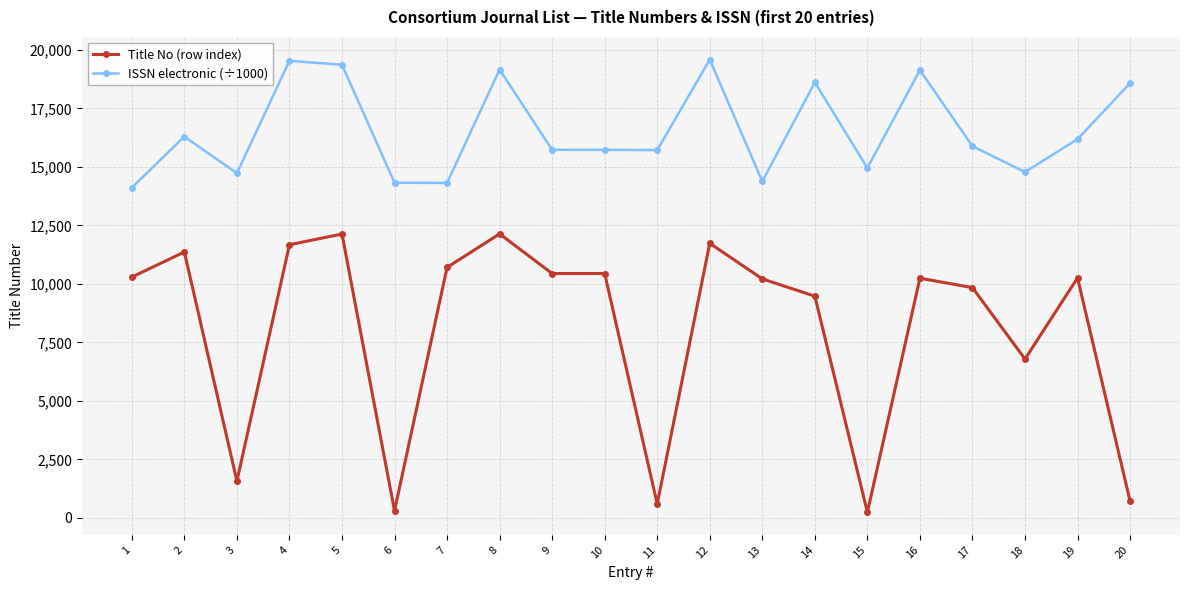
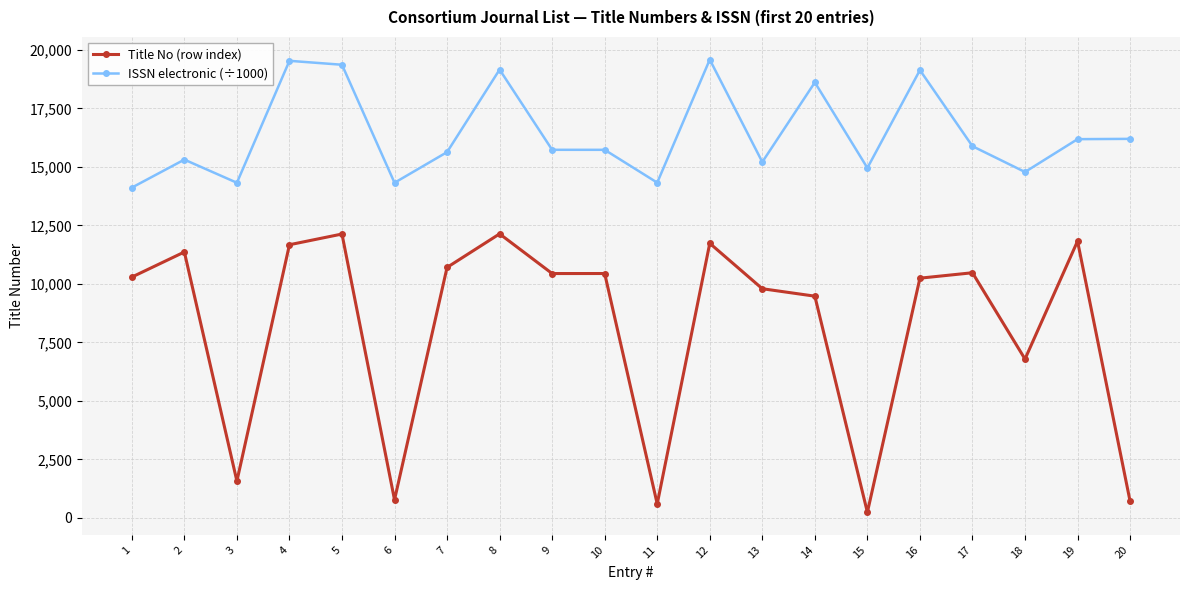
ISSN electronic (÷1000), 2: 16,300 -> 15,300
ISSN electronic (÷1000), 3: 14,700 -> 14,300
Title No (row index), 6: 300 -> 800
ISSN electronic (÷1000), 7: 14,300 -> 15,600
ISSN electronic (÷1000), 11: 15,700 -> 14,300
Title No (row index), 13: 10,200 -> 9,800
ISSN electronic (÷1000), 13: 14,400 -> 15,200
Title No (row index), 17: 9,800 -> 10,500
Title No (row index), 19: 10,300 -> 11,800
ISSN electronic (÷1000), 20: 18,600 -> 16,200
